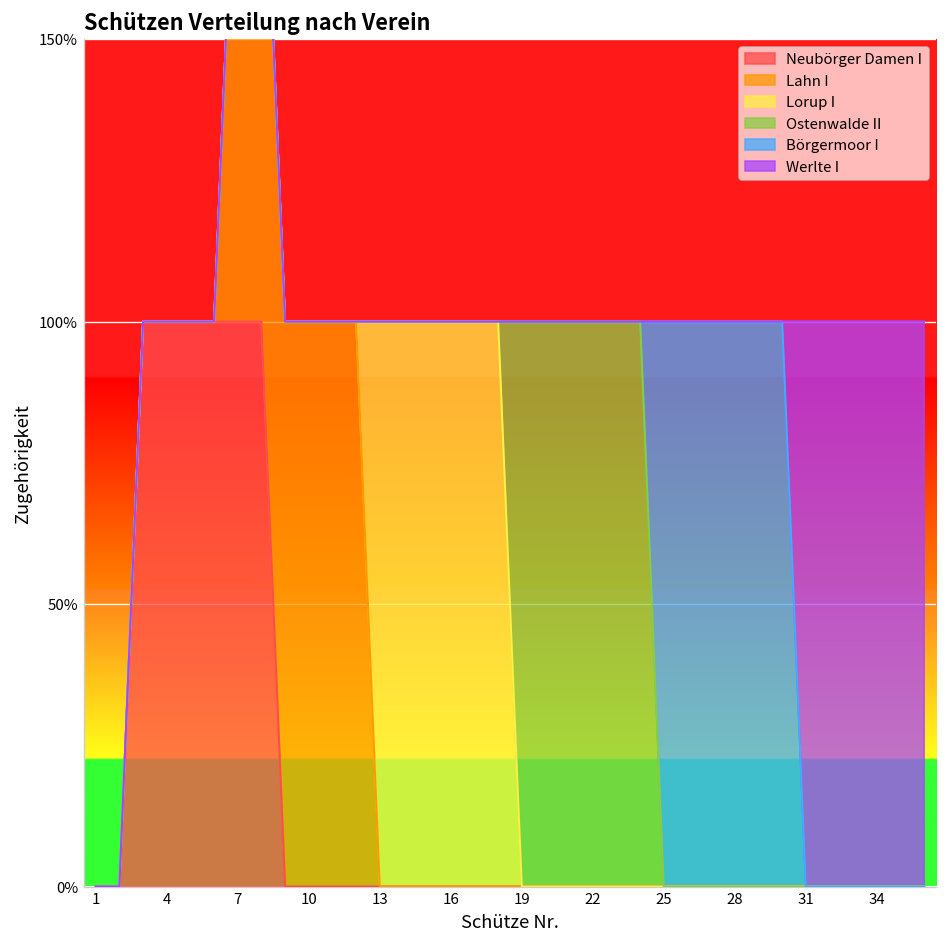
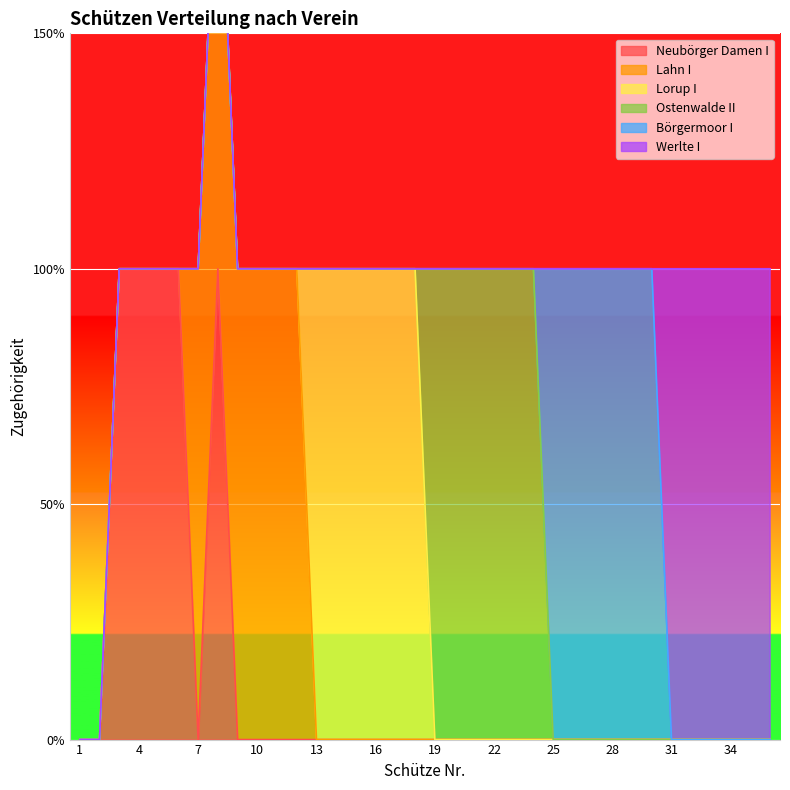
Neubörger Damen I, 7: 100% -> 0%
